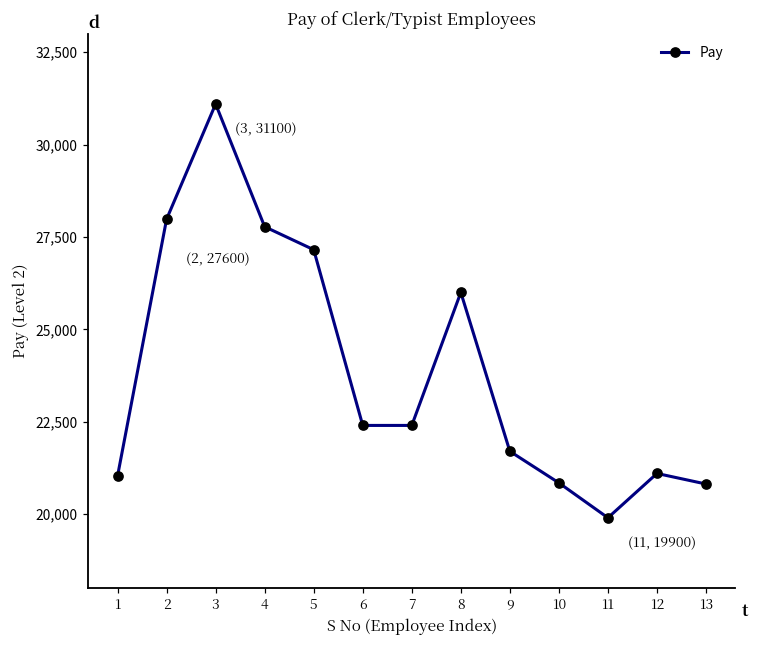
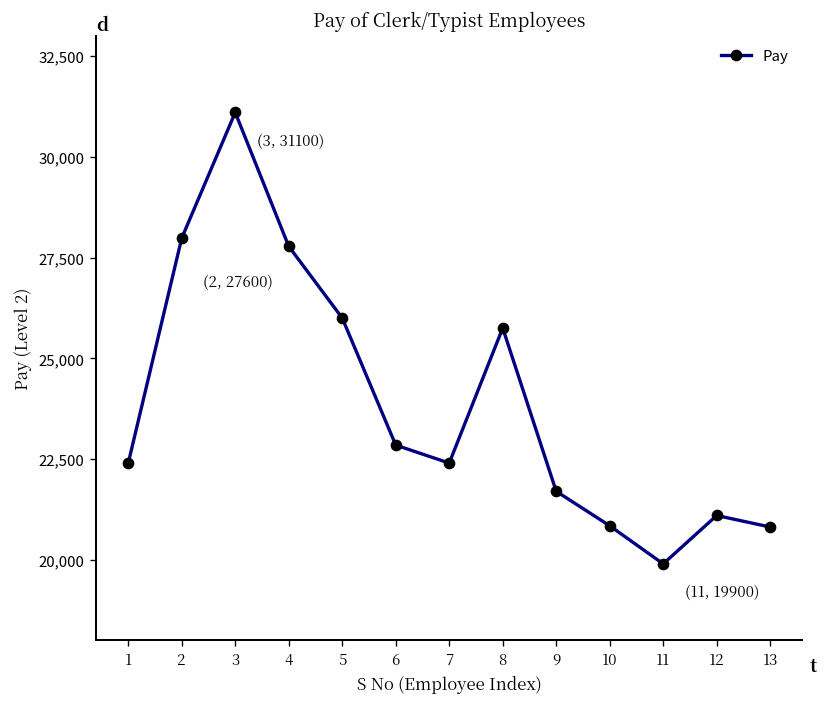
1: 21,000 -> 22,400
5: 27,200 -> 26,000
6: 22,400 -> 22,800
8: 26,000 -> 25,800
